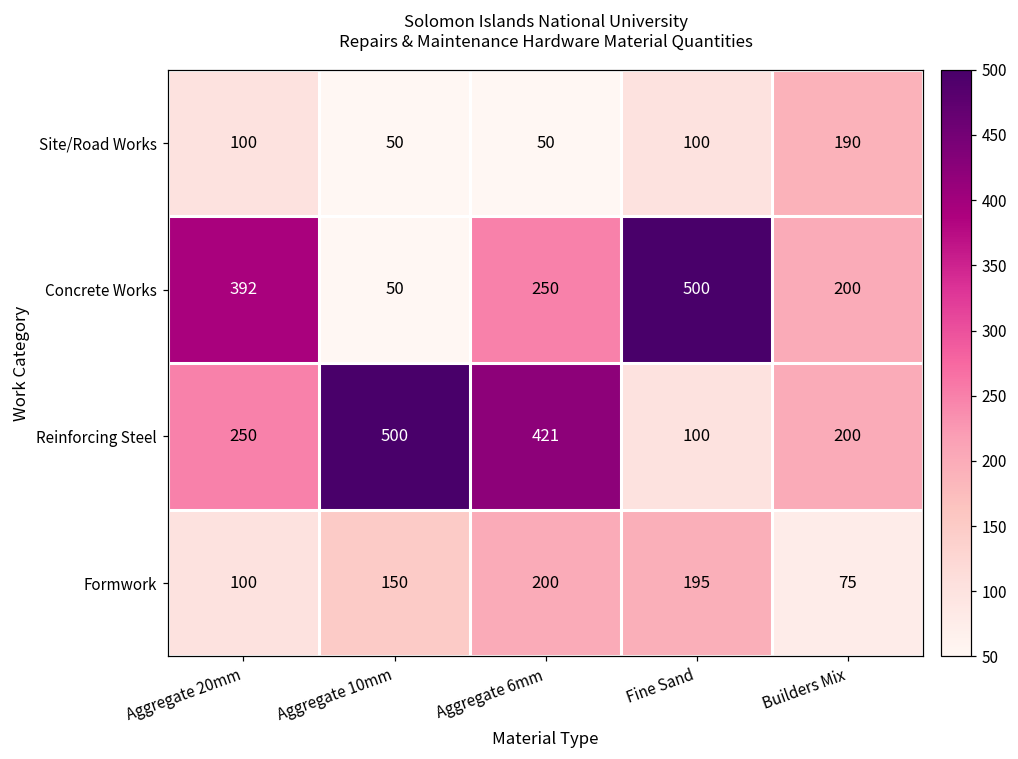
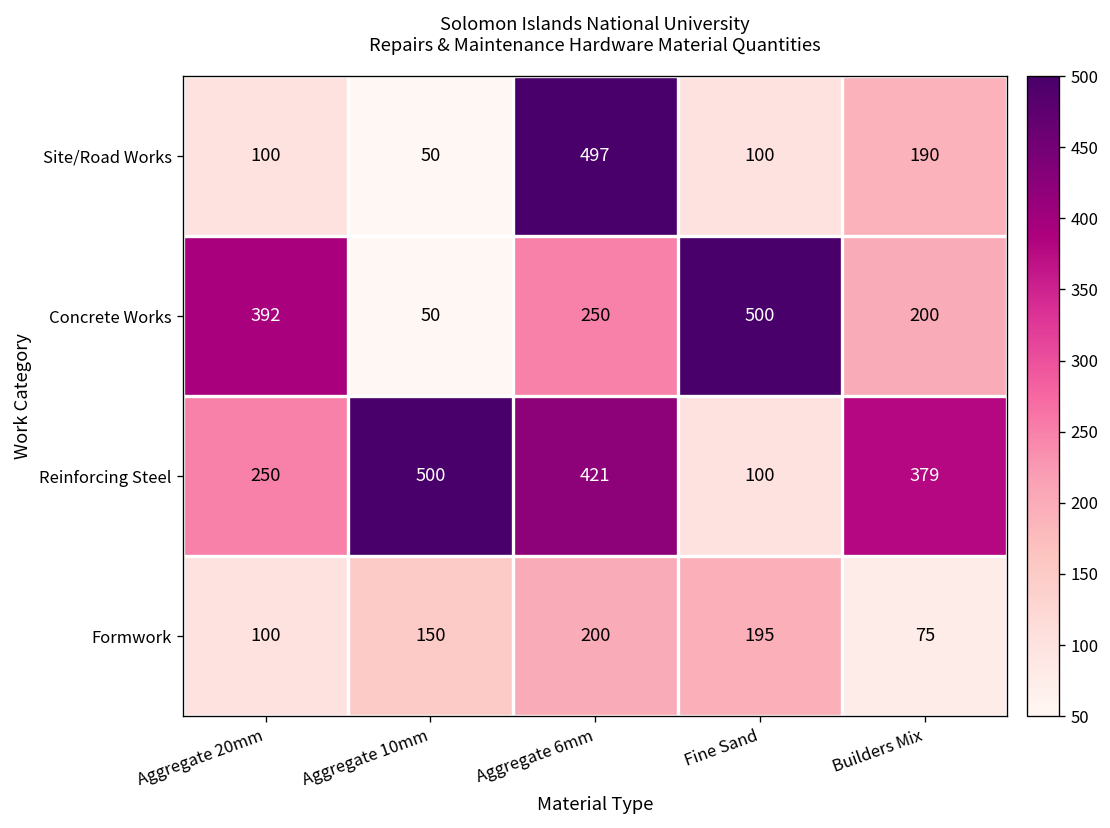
Site/Road Works, Aggregate 6mm: 50 -> 497
Reinforcing Steel, Builders Mix: 200 -> 379
